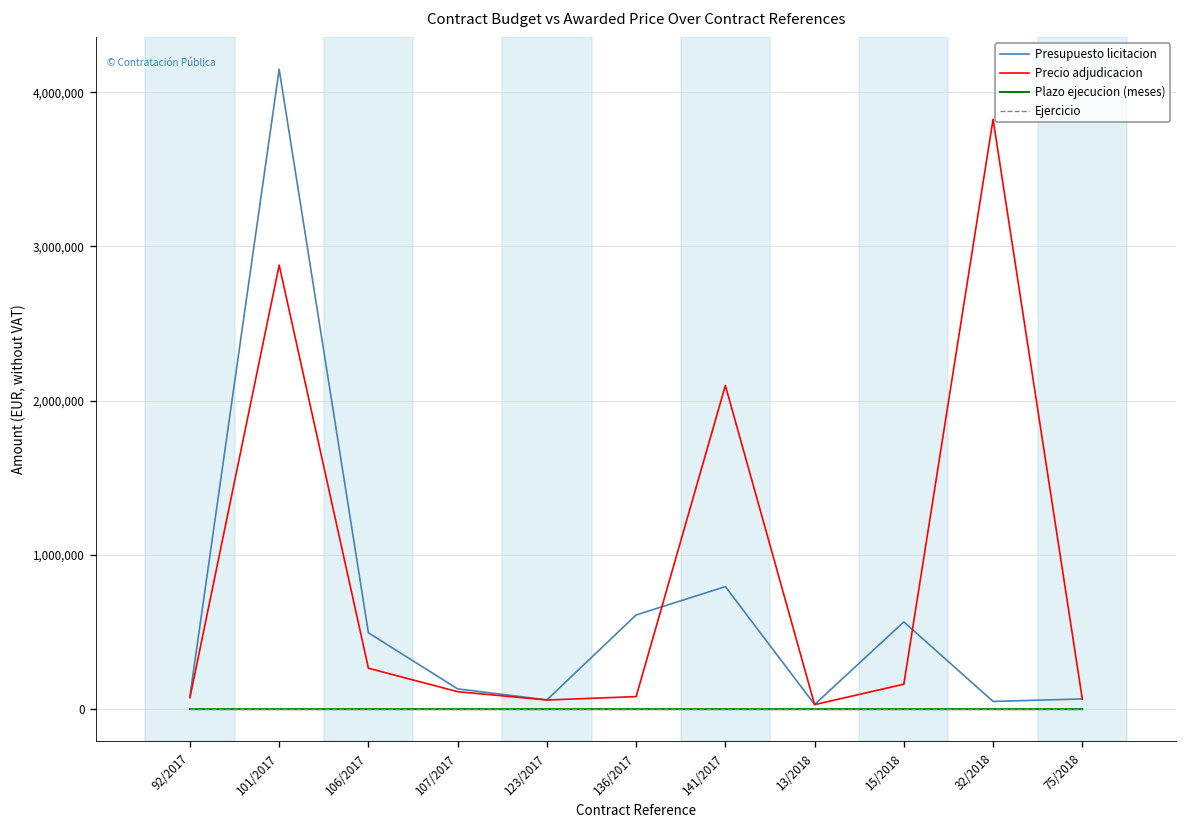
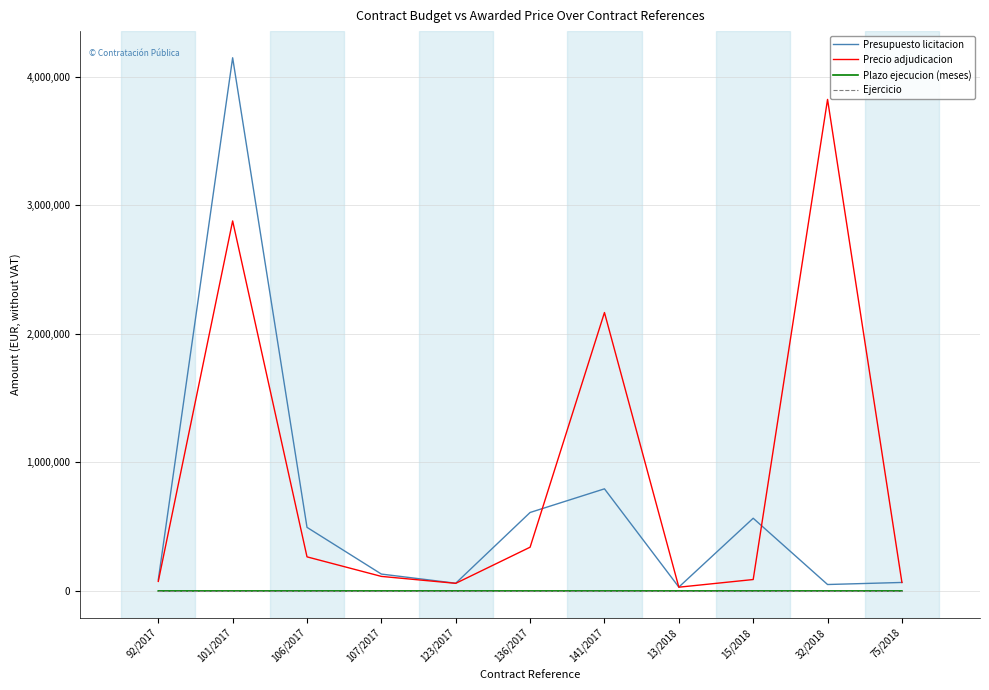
Precio adjudicacion, 136/2017: 80,000 -> 340,000
Precio adjudicacion, 141/2017: 2,100,000 -> 2,170,000
Precio adjudicacion, 15/2018: 160,000 -> 90,000
